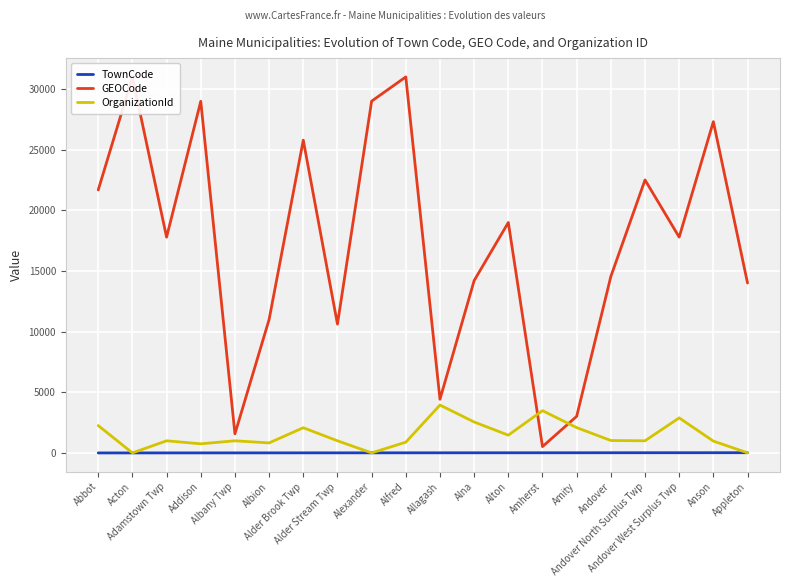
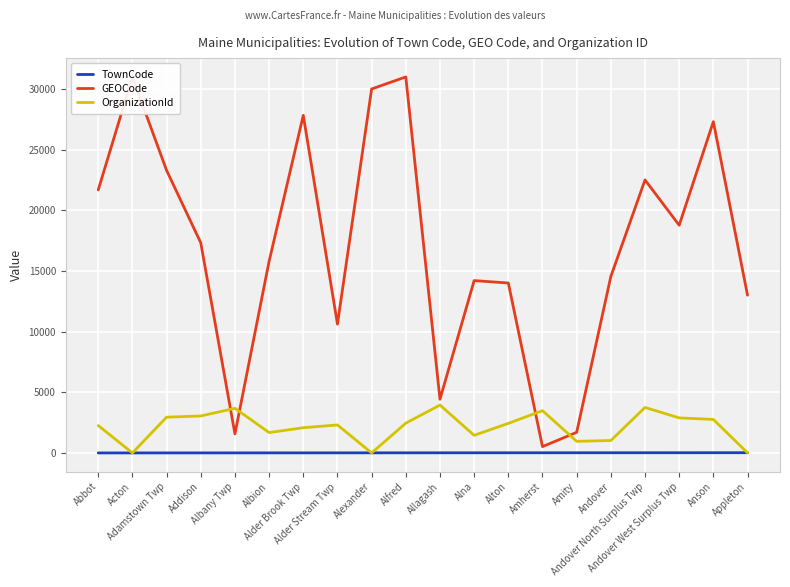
GEOCode, Adamstown Twp: 17800 -> 23300
OrganizationId, Adamstown Twp: 1000 -> 3000
GEOCode, Addison: 29000 -> 17300
OrganizationId, Addison: 800 -> 3100
OrganizationId, Albany Twp: 1000 -> 3700
GEOCode, Albion: 11000 -> 15800
OrganizationId, Albion: 800 -> 1700
GEOCode, Alder Brook Twp: 25800 -> 27900
OrganizationId, Alder Stream Twp: 1000 -> 2300
GEOCode, Alexander: 29000 -> 30000
OrganizationId, Alfred: 900 -> 2500
OrganizationId, Alna: 2600 -> 1500
GEOCode, Alton: 19000 -> 14000
OrganizationId, Alton: 1500 -> 2400
GEOCode, Amity: 3000 -> 1700
OrganizationId, Amity: 2100 -> 1000
OrganizationId, Andover North Surplus Twp: 1000 -> 3800
GEOCode, Andover West Surplus Twp: 17800 -> 18800
OrganizationId, Anson: 1000 -> 2800
GEOCode, Appleton: 14000 -> 13000
